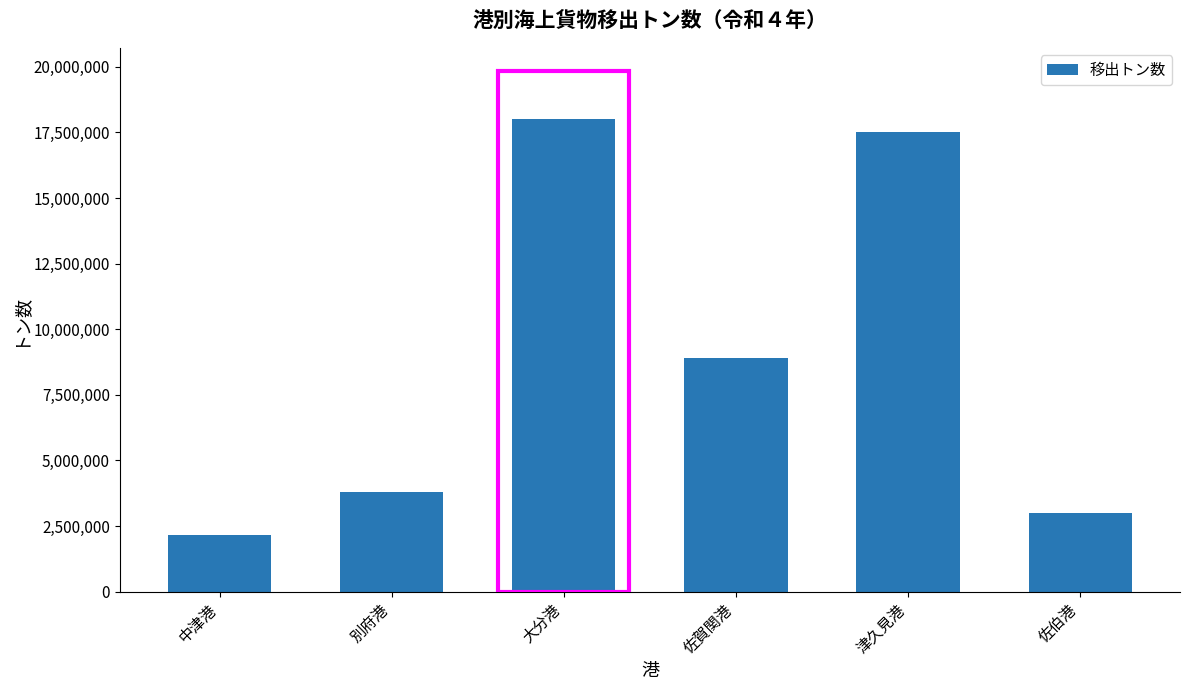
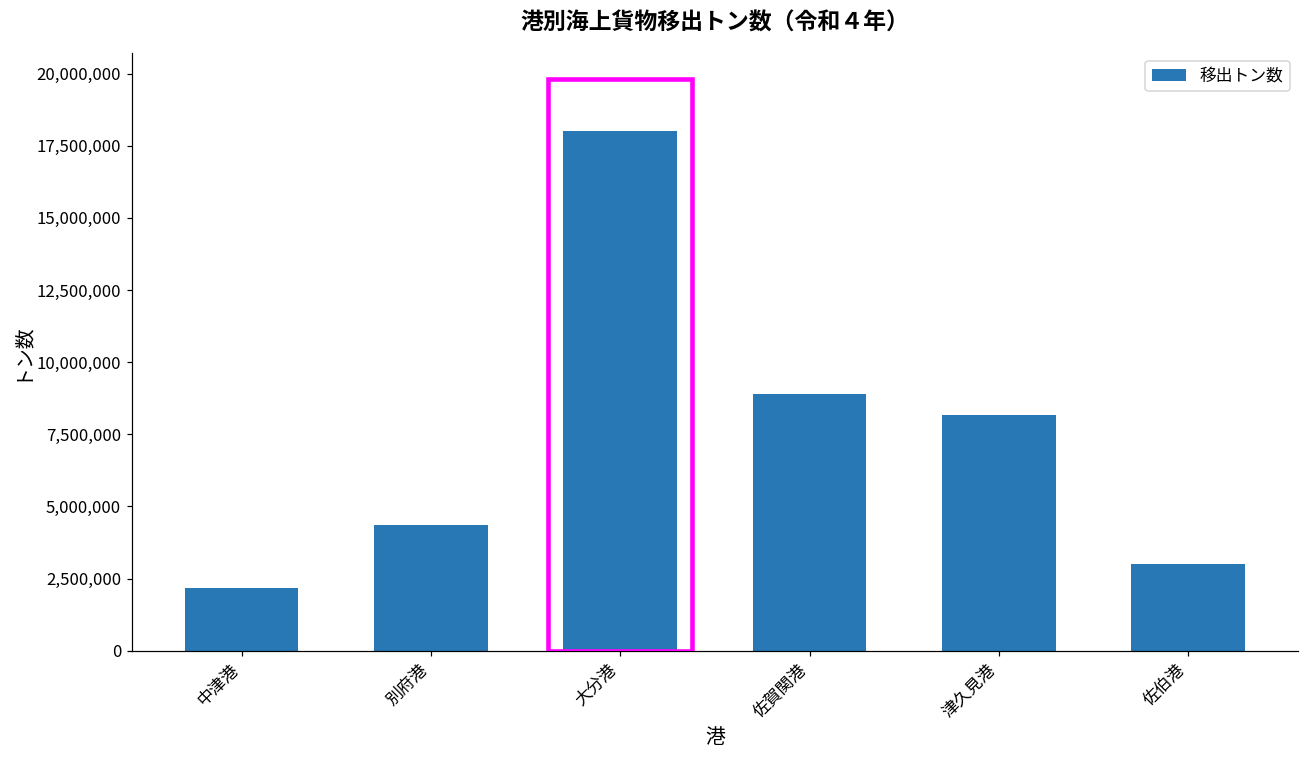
別府港: 3,800,000 -> 4,400,000
津久見港: 17,500,000 -> 8,200,000
